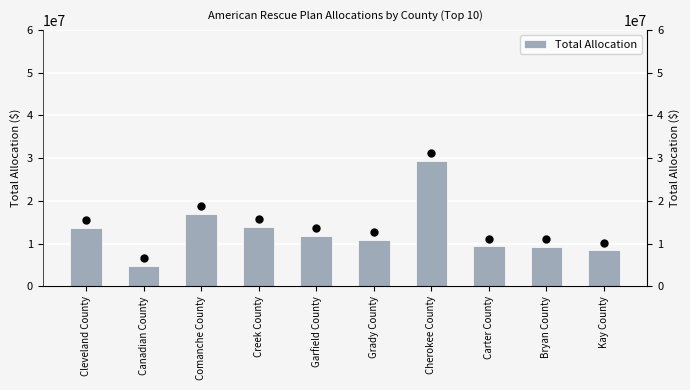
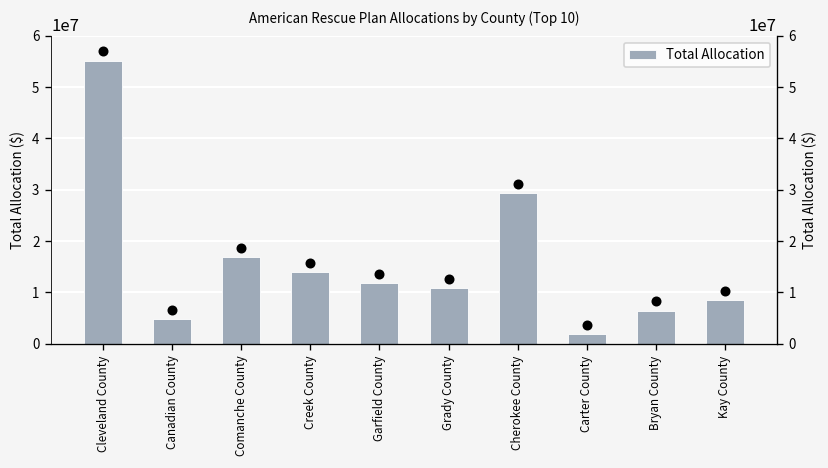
Total Allocation, Cleveland County: 14000000 -> 55000000
Total Allocation, Carter County: 9000000 -> 2000000
Total Allocation, Bryan County: 9000000 -> 6000000
